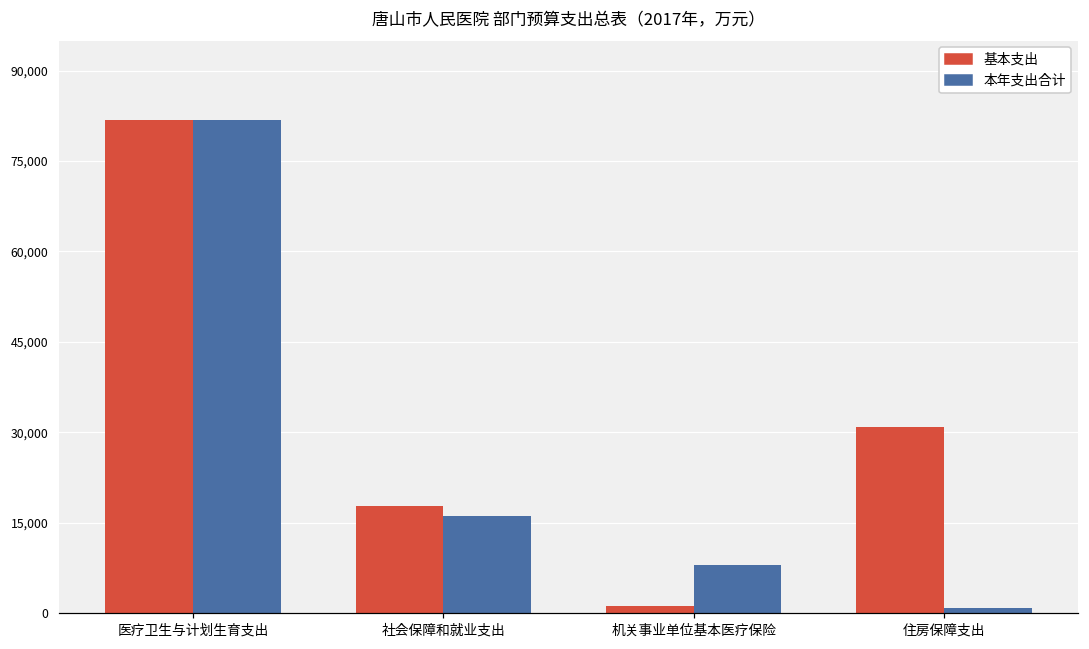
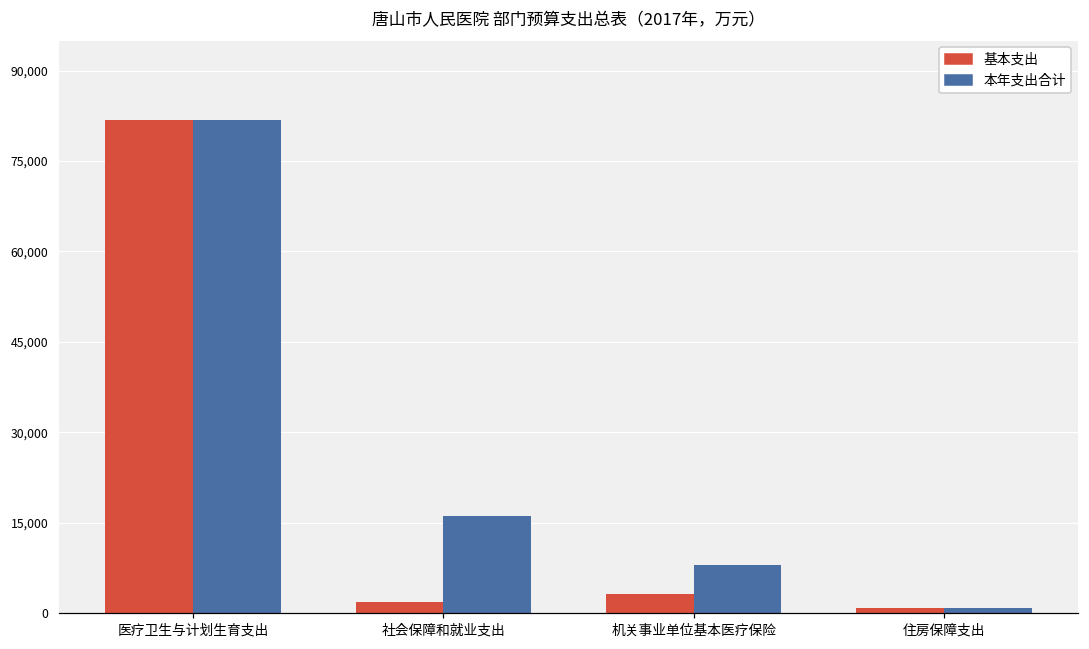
基本支出, 社会保障和就业支出: 18,000 -> 2,000
基本支出, 机关事业单位基本医疗保险: 1,000 -> 3,000
基本支出, 住房保障支出: 31,000 -> 1,000
